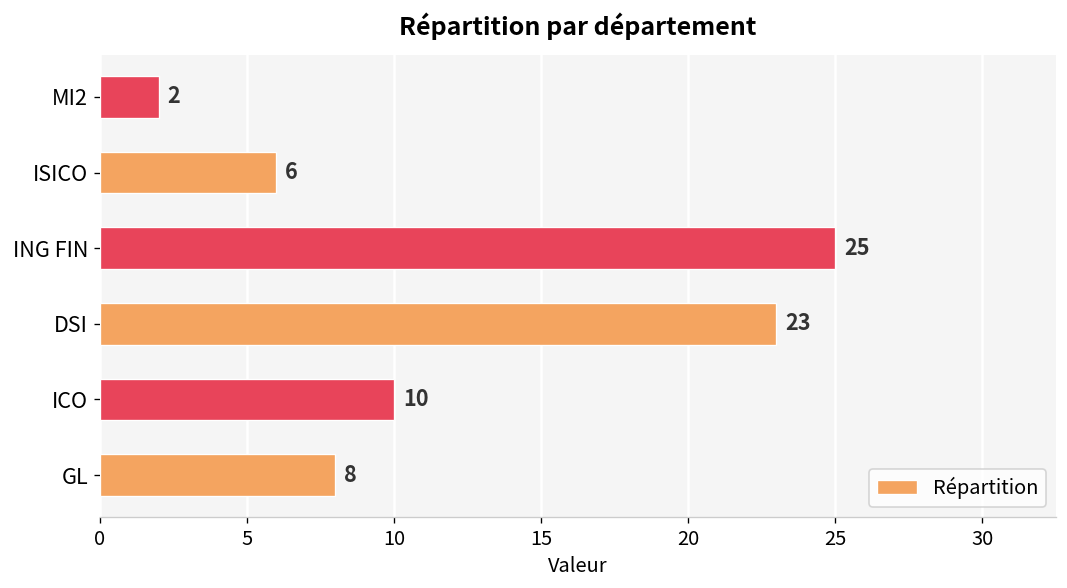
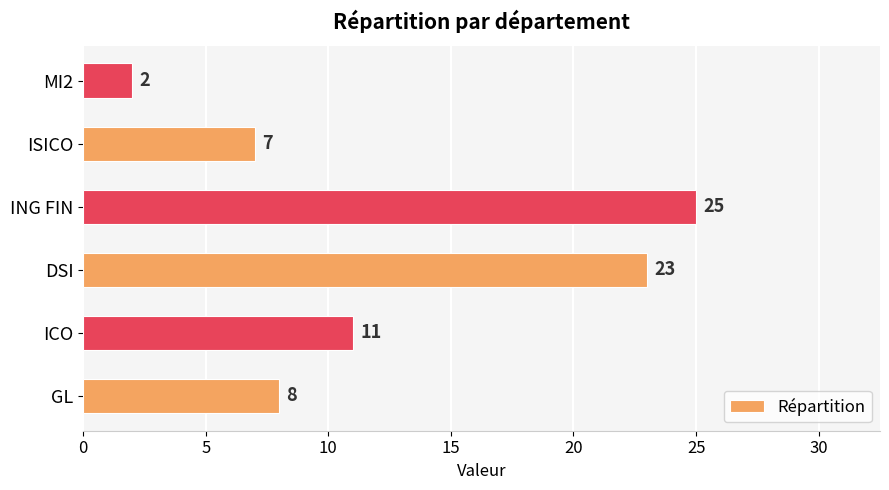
ISICO: 6 -> 7
ICO: 10 -> 11
